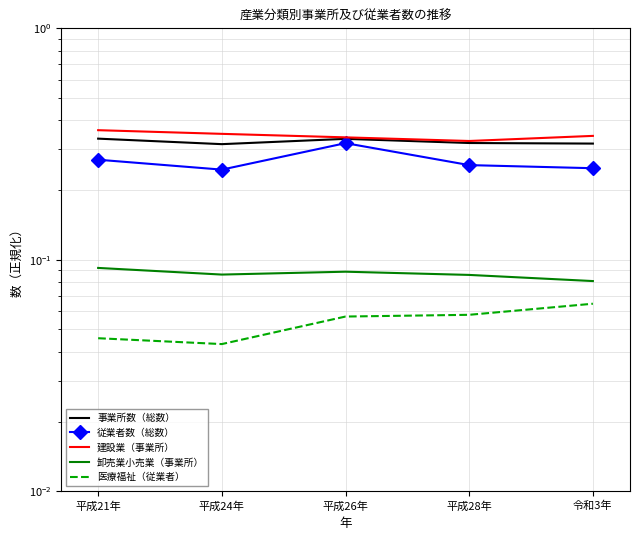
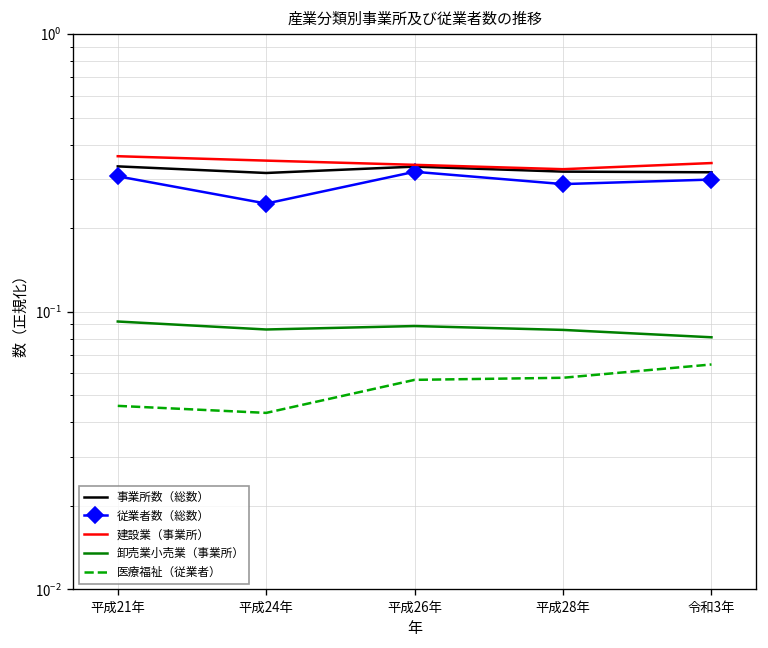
従業者数（総数）, 平成21年: 0.27 -> 0.31
従業者数（総数）, 平成28年: 0.26 -> 0.29
従業者数（総数）, 令和3年: 0.25 -> 0.30
